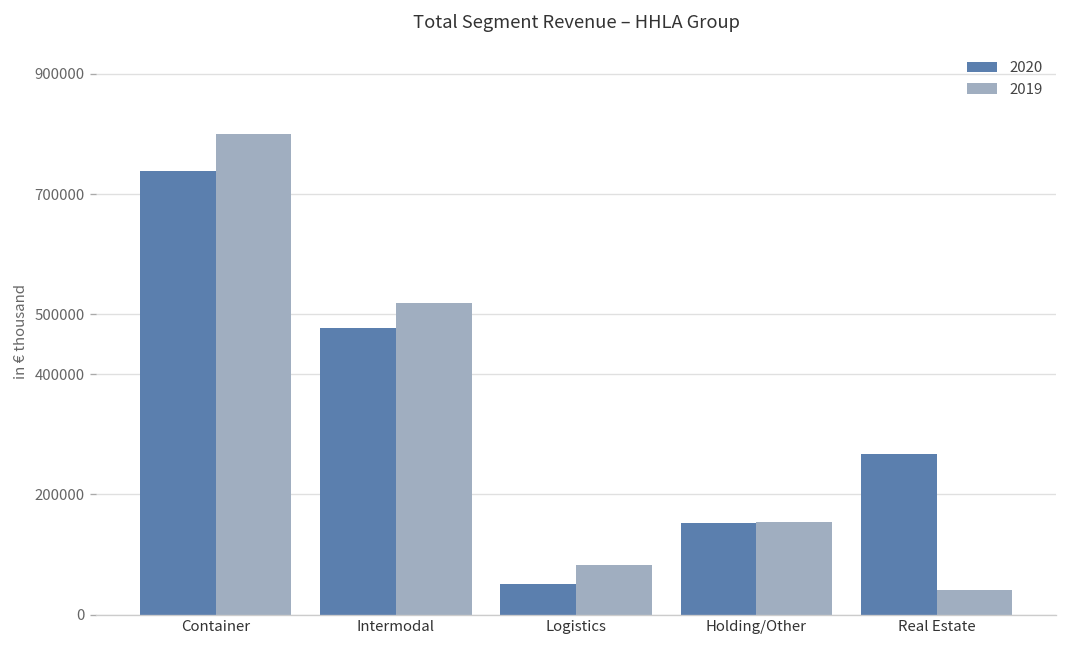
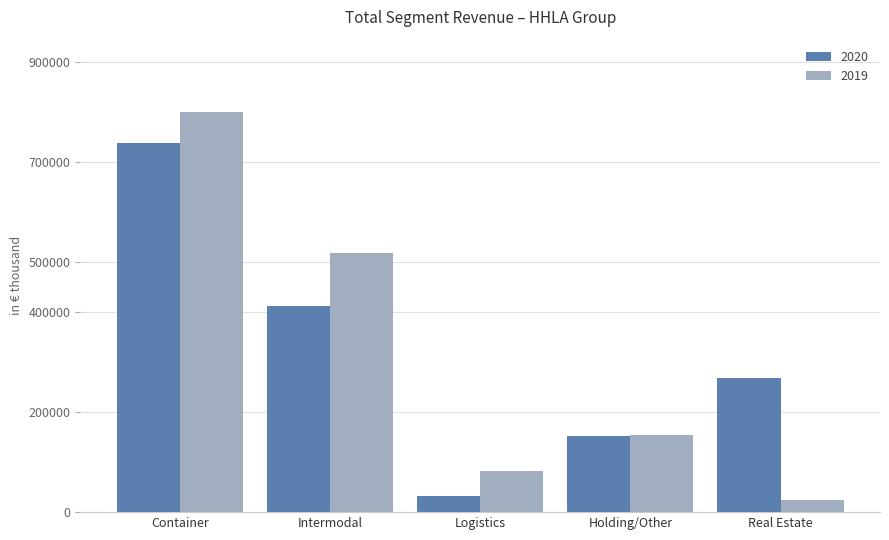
2020, Intermodal: 480000 -> 410000
2020, Logistics: 50000 -> 30000
2019, Real Estate: 40000 -> 20000
